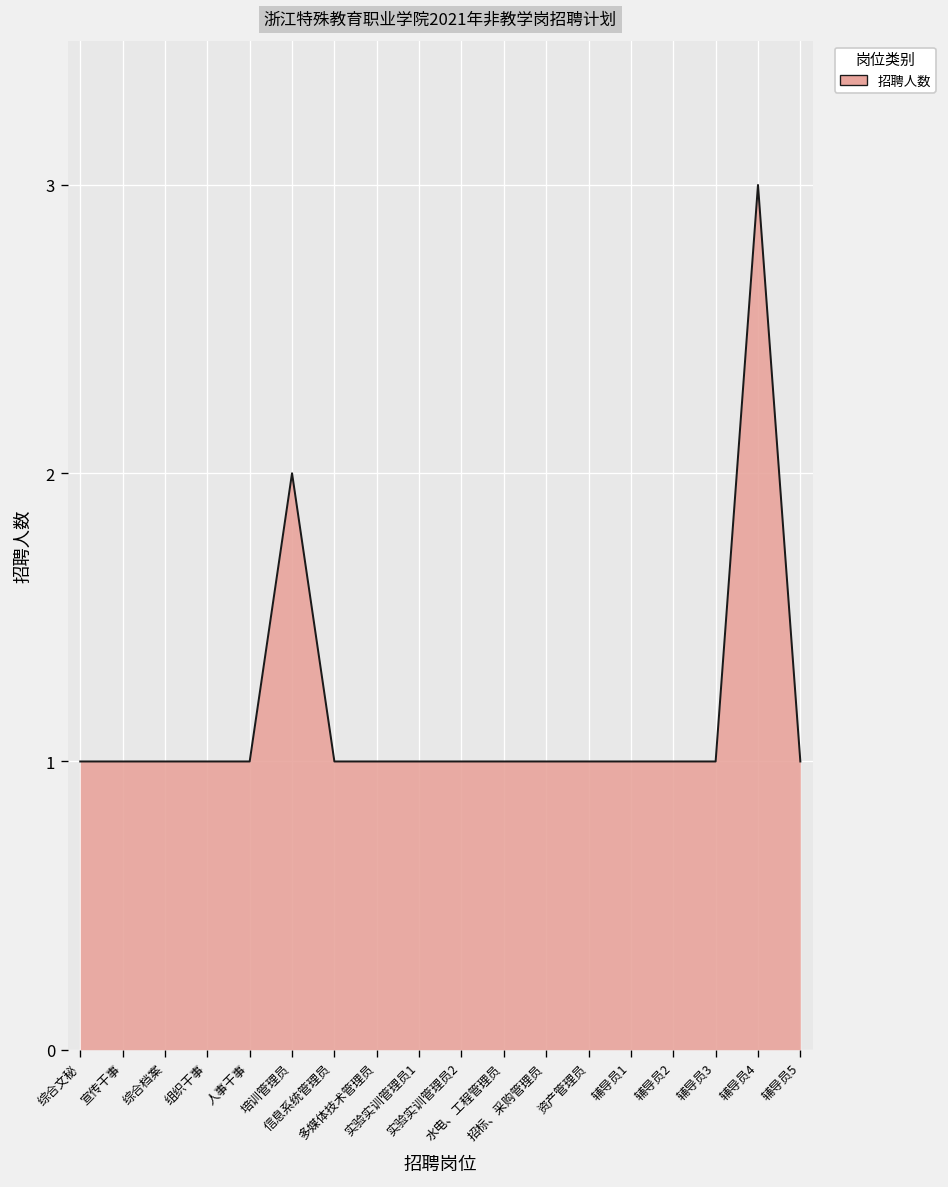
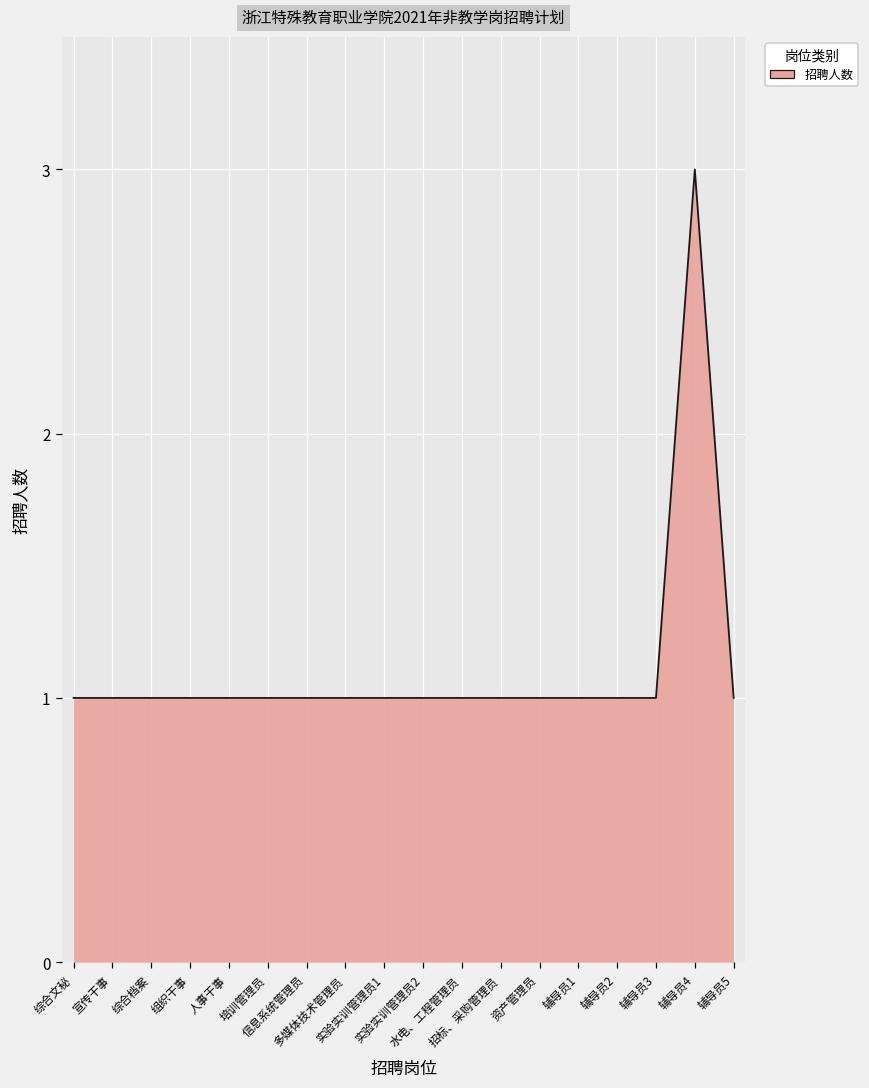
培训管理员: 2 -> 1
